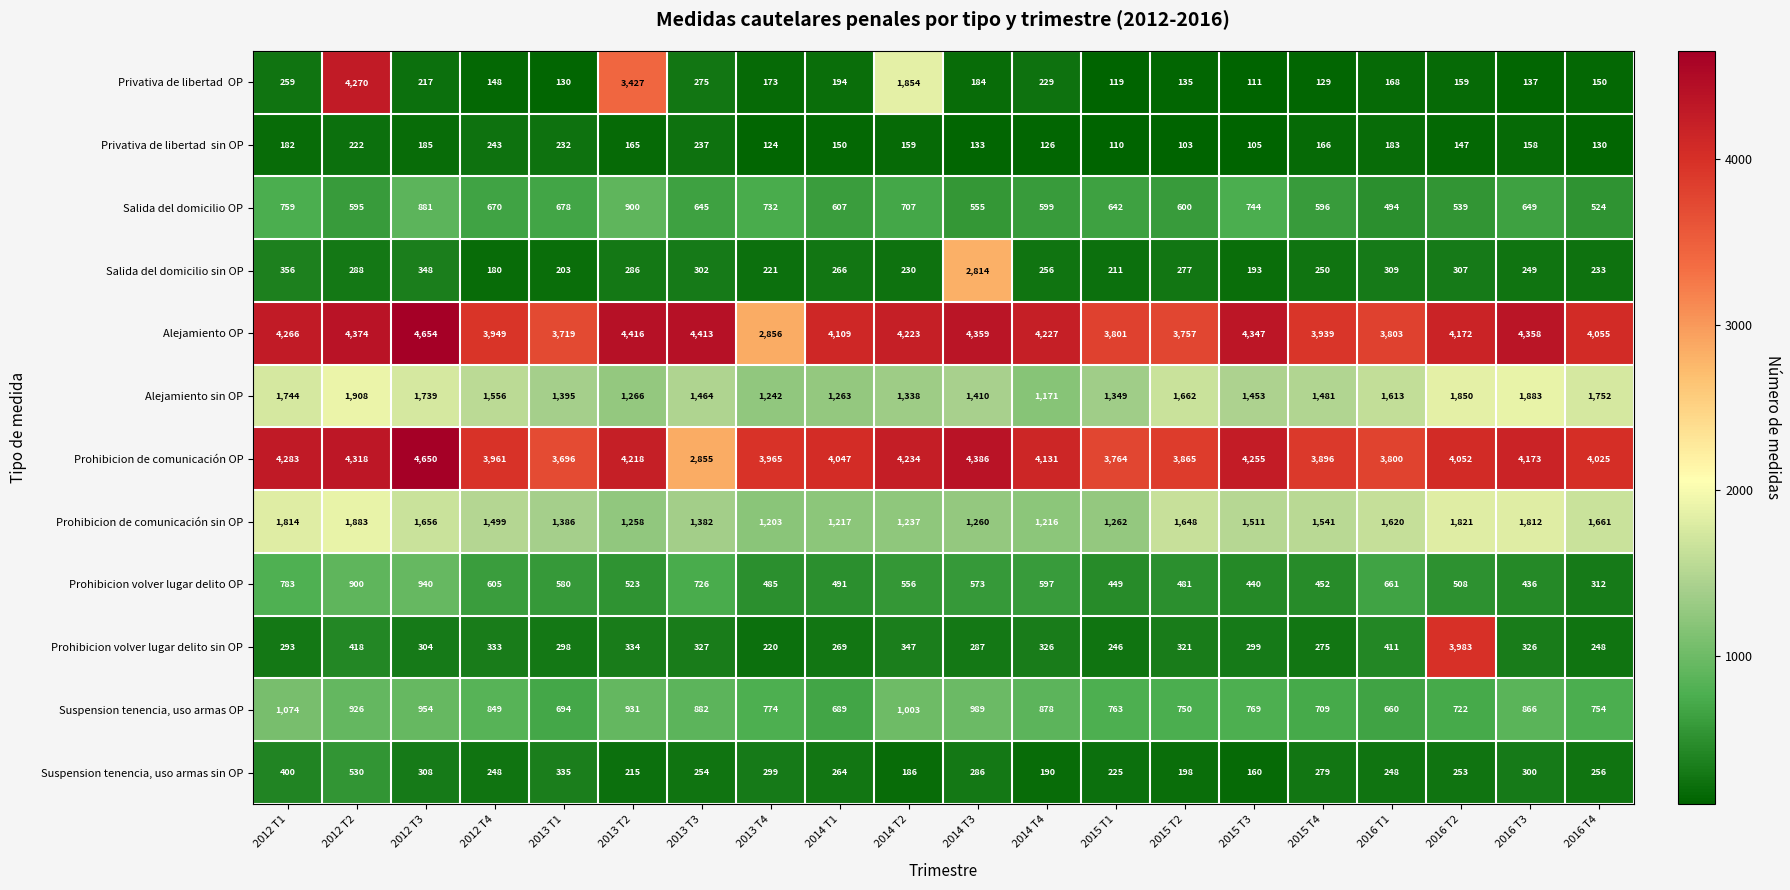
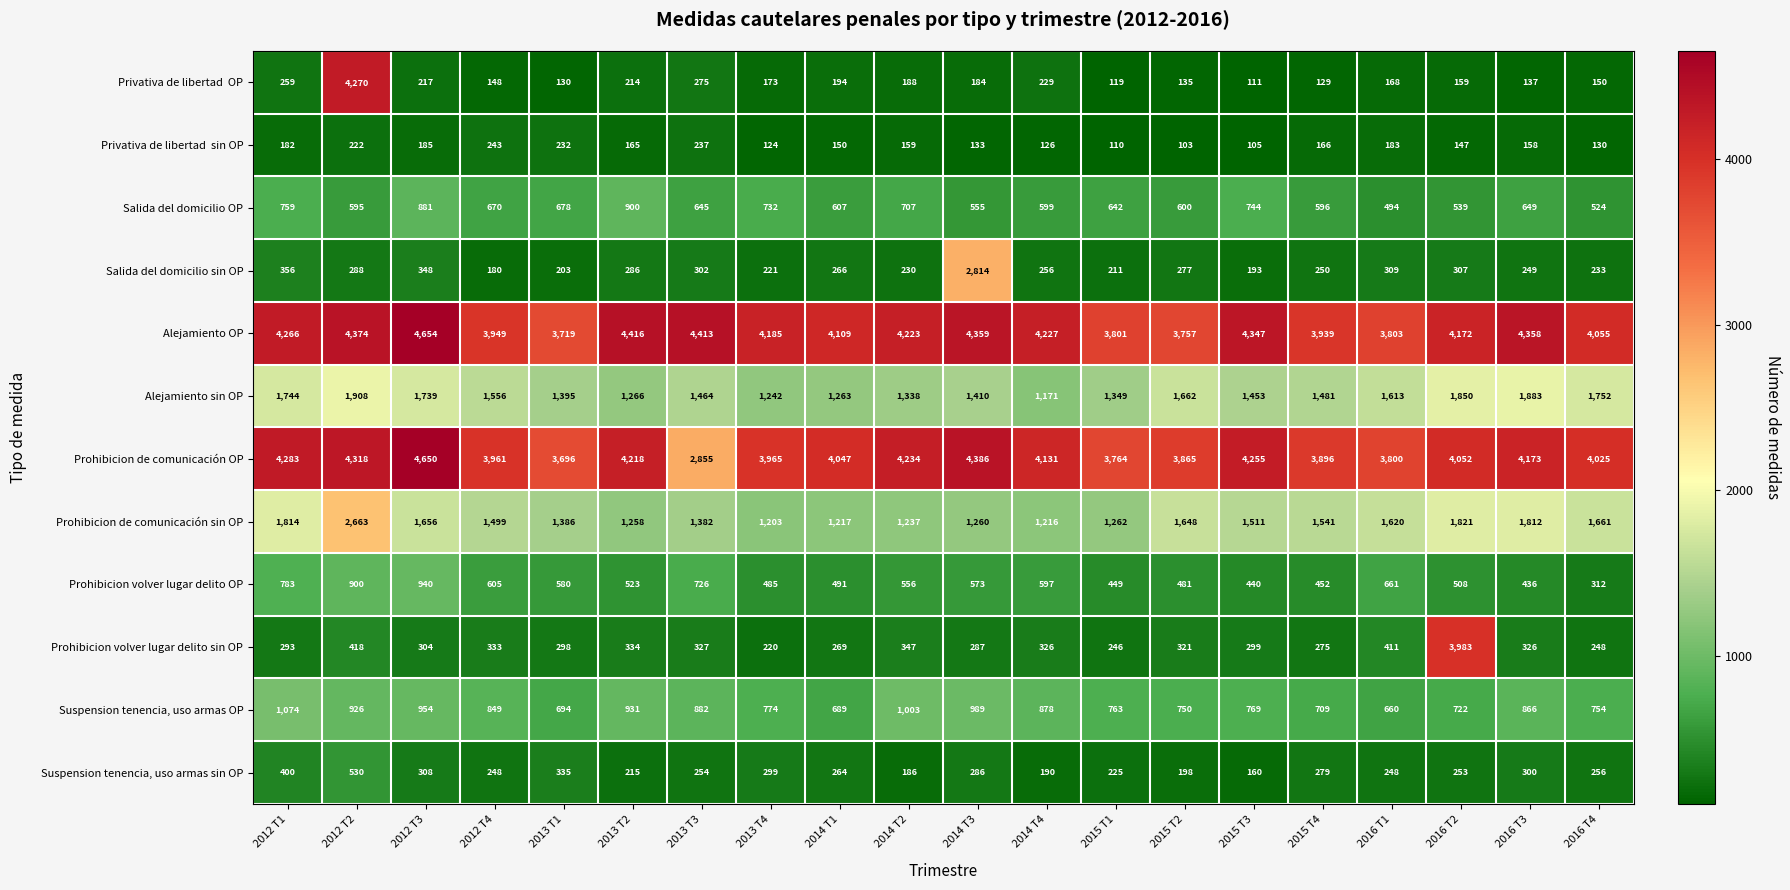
Privativa de libertad OP, 2013 T2: 3,427 -> 214
Privativa de libertad OP, 2014 T2: 1,854 -> 188
Alejamiento OP, 2013 T4: 2,856 -> 4,185
Prohibicion de comunicación sin OP, 2012 T2: 1,883 -> 2,663
